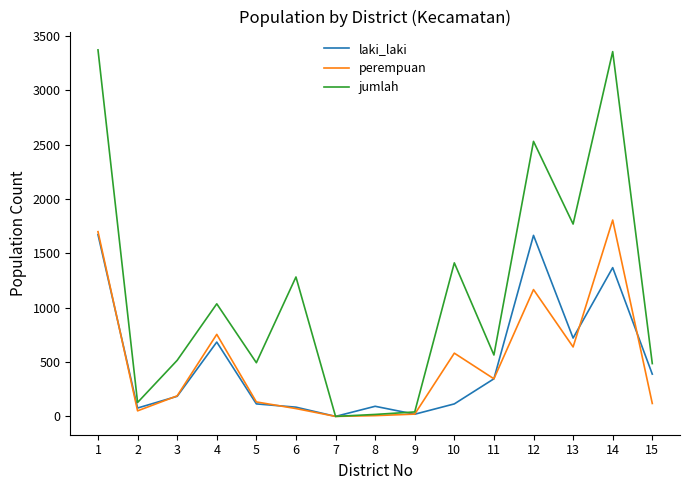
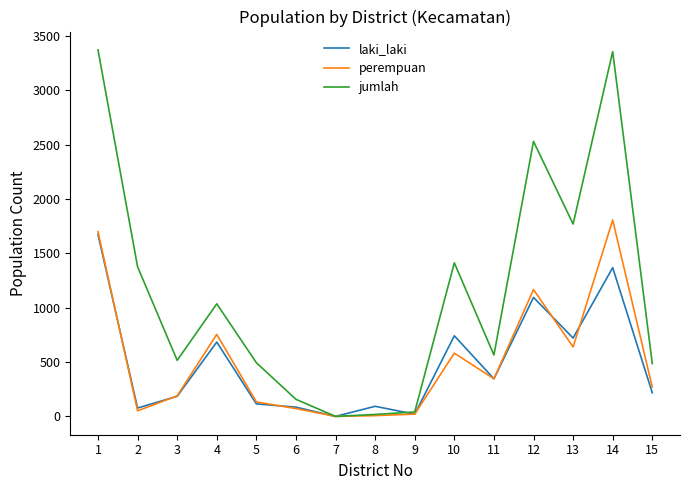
jumlah, 2: 130 -> 1380
jumlah, 6: 1280 -> 160
laki_laki, 10: 120 -> 740
laki_laki, 12: 1670 -> 1100
laki_laki, 15: 390 -> 220
perempuan, 15: 120 -> 270
